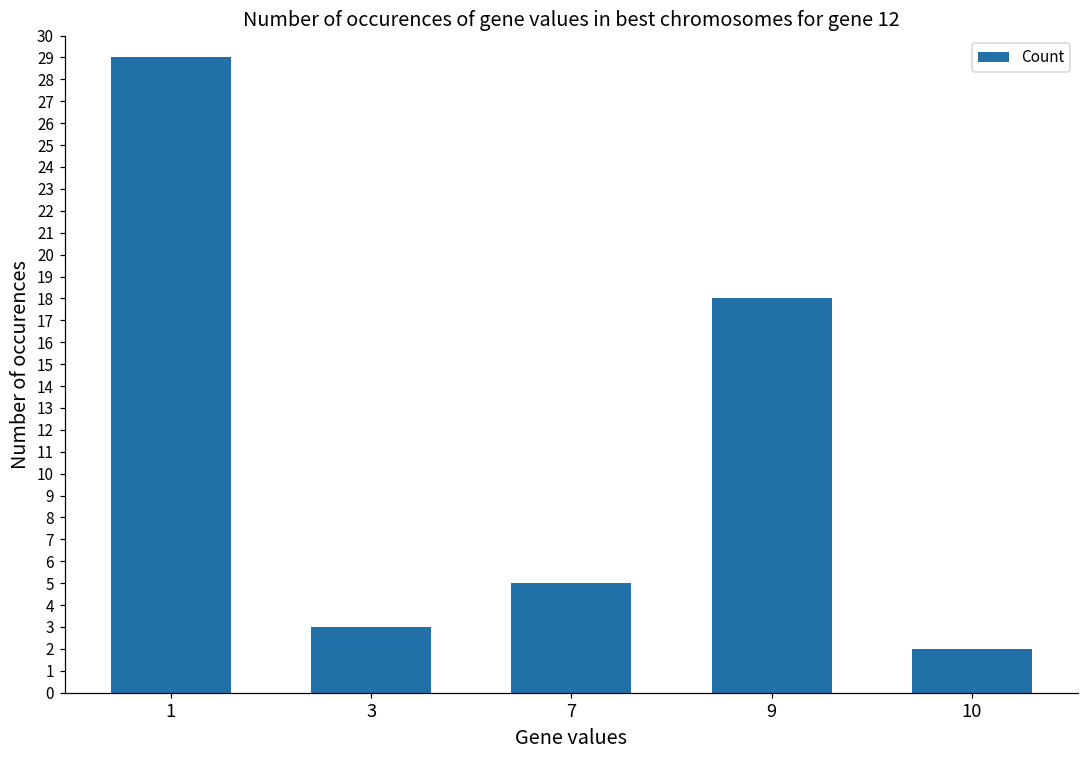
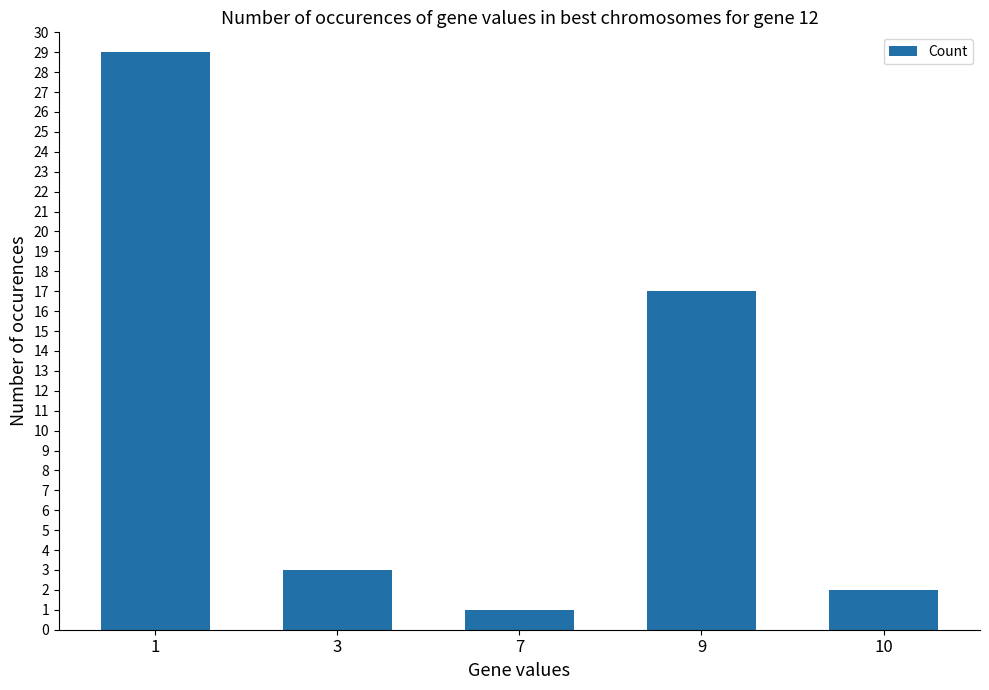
7: 5 -> 1
9: 18 -> 17
